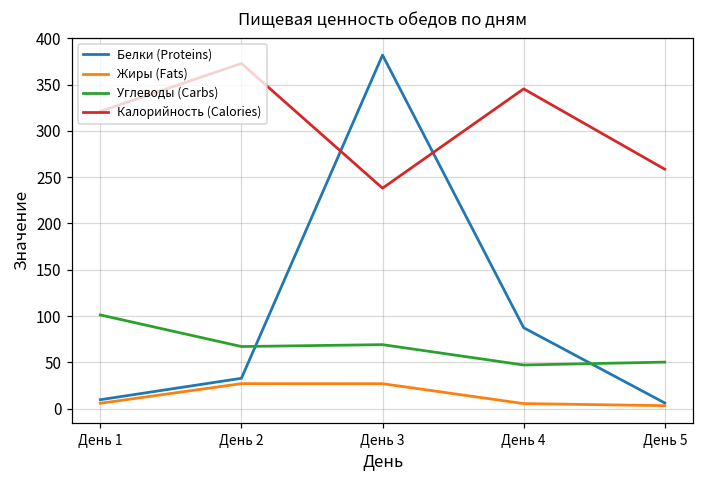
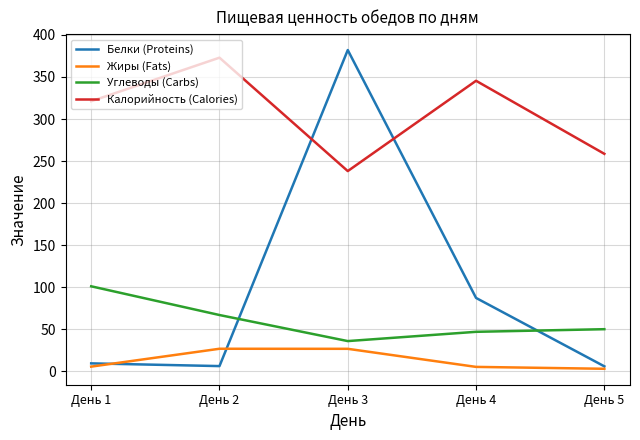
Белки (Proteins), День 2: 30 -> 10
Углеводы (Carbs), День 3: 70 -> 40
